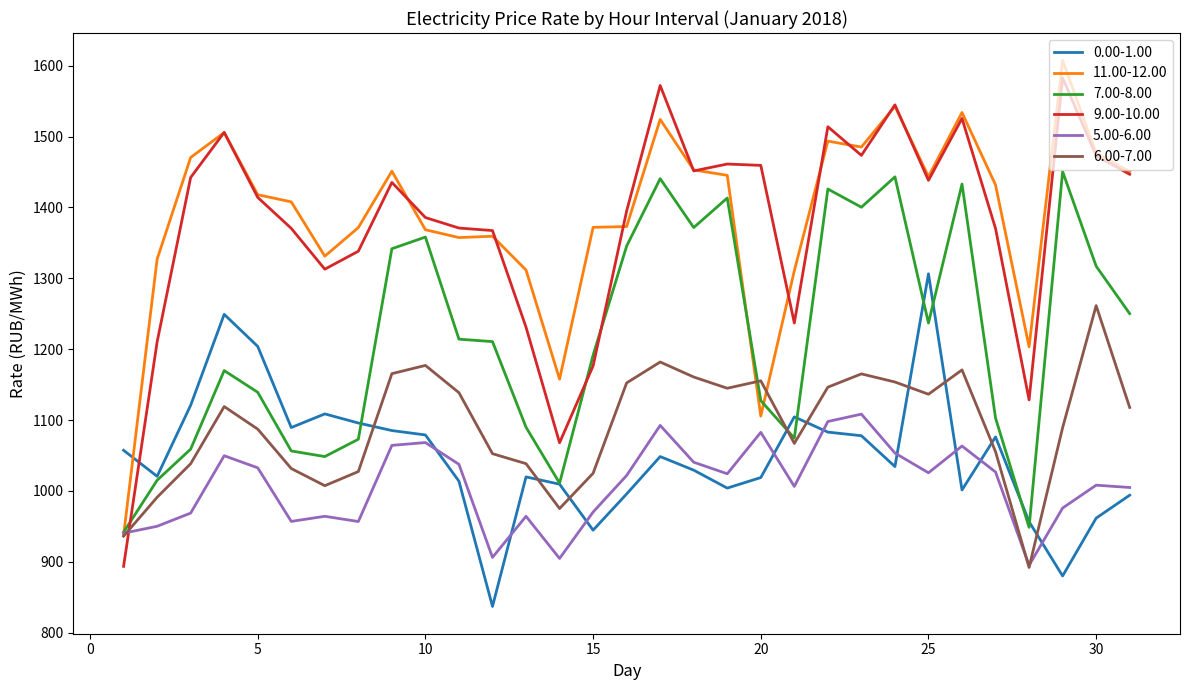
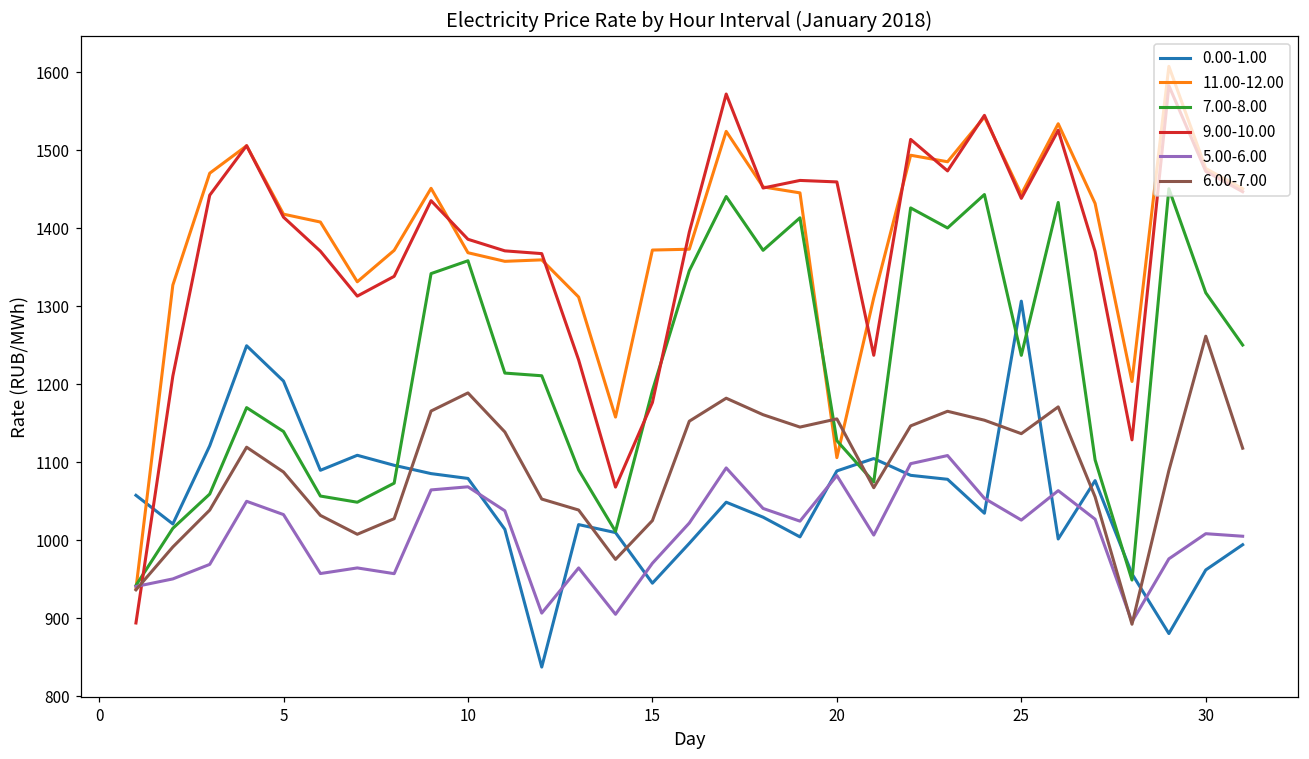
6.00-7.00, 10: 1180 -> 1190
0.00-1.00, 20: 1020 -> 1090
